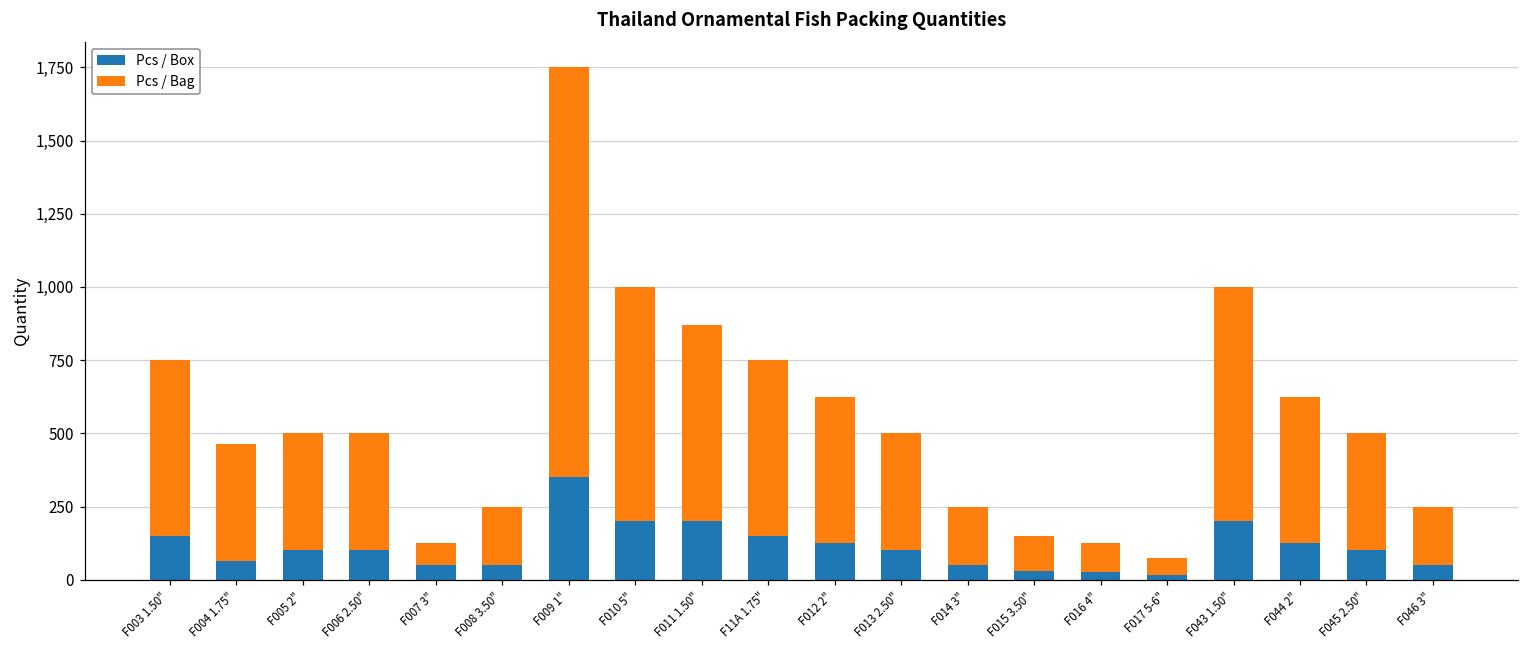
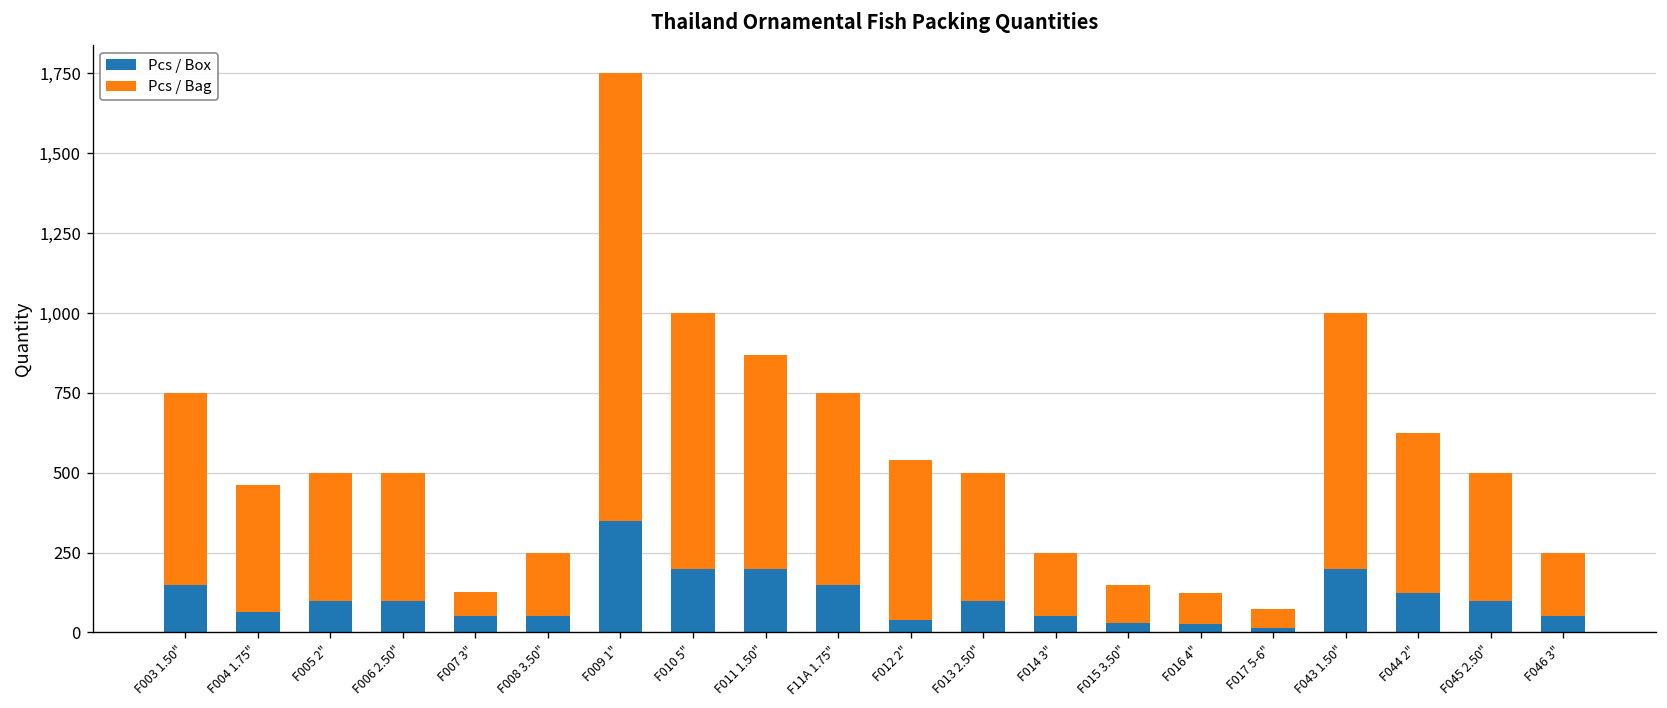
Pcs / Box, F012 2": 130 -> 40
